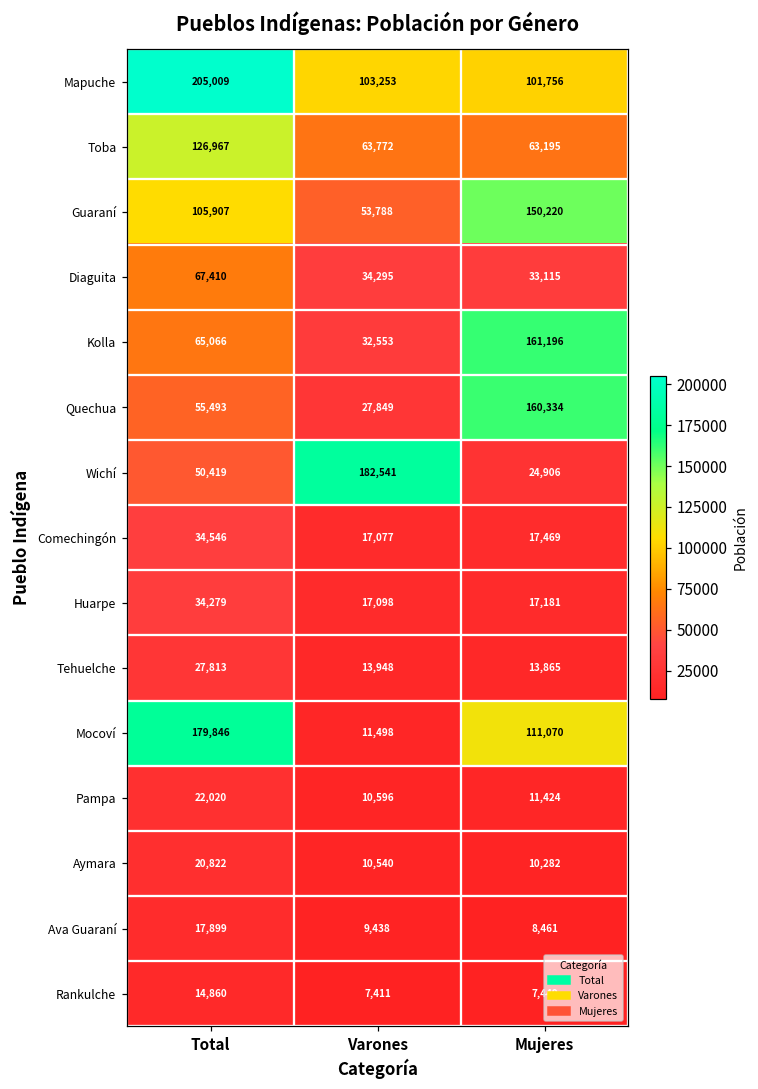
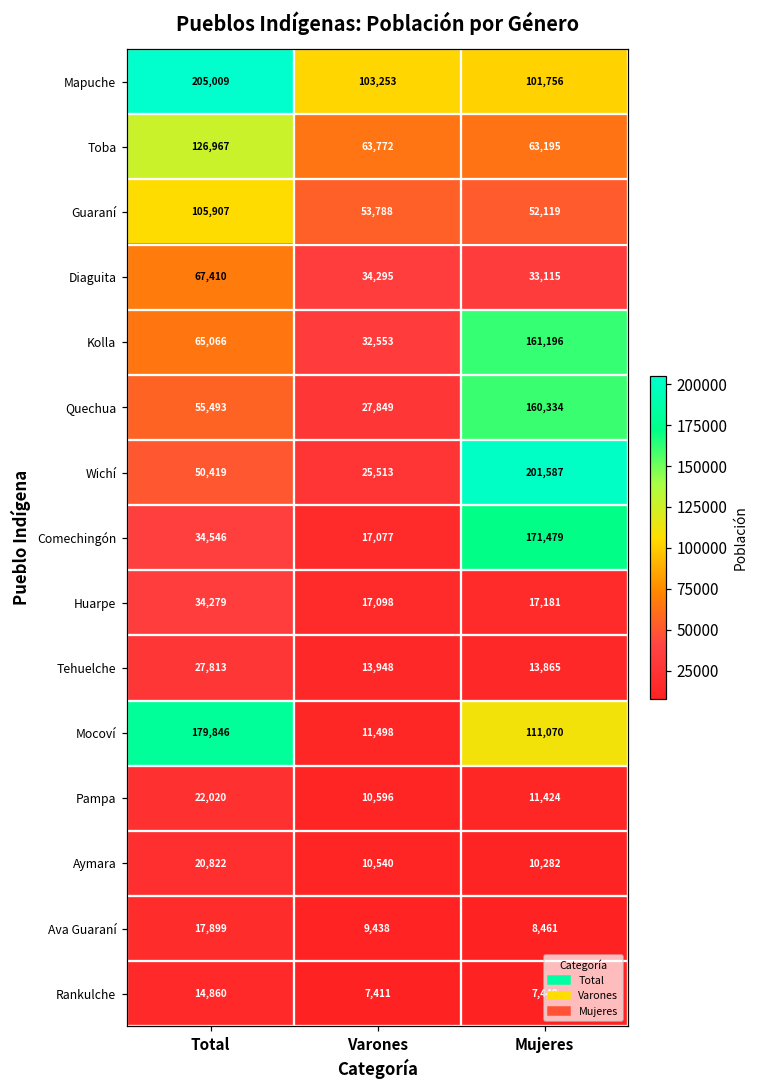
Guaraní, Mujeres: 150,220 -> 52,119
Wichí, Varones: 182,541 -> 25,513
Wichí, Mujeres: 24,906 -> 201,587
Comechingón, Mujeres: 17,469 -> 171,479
